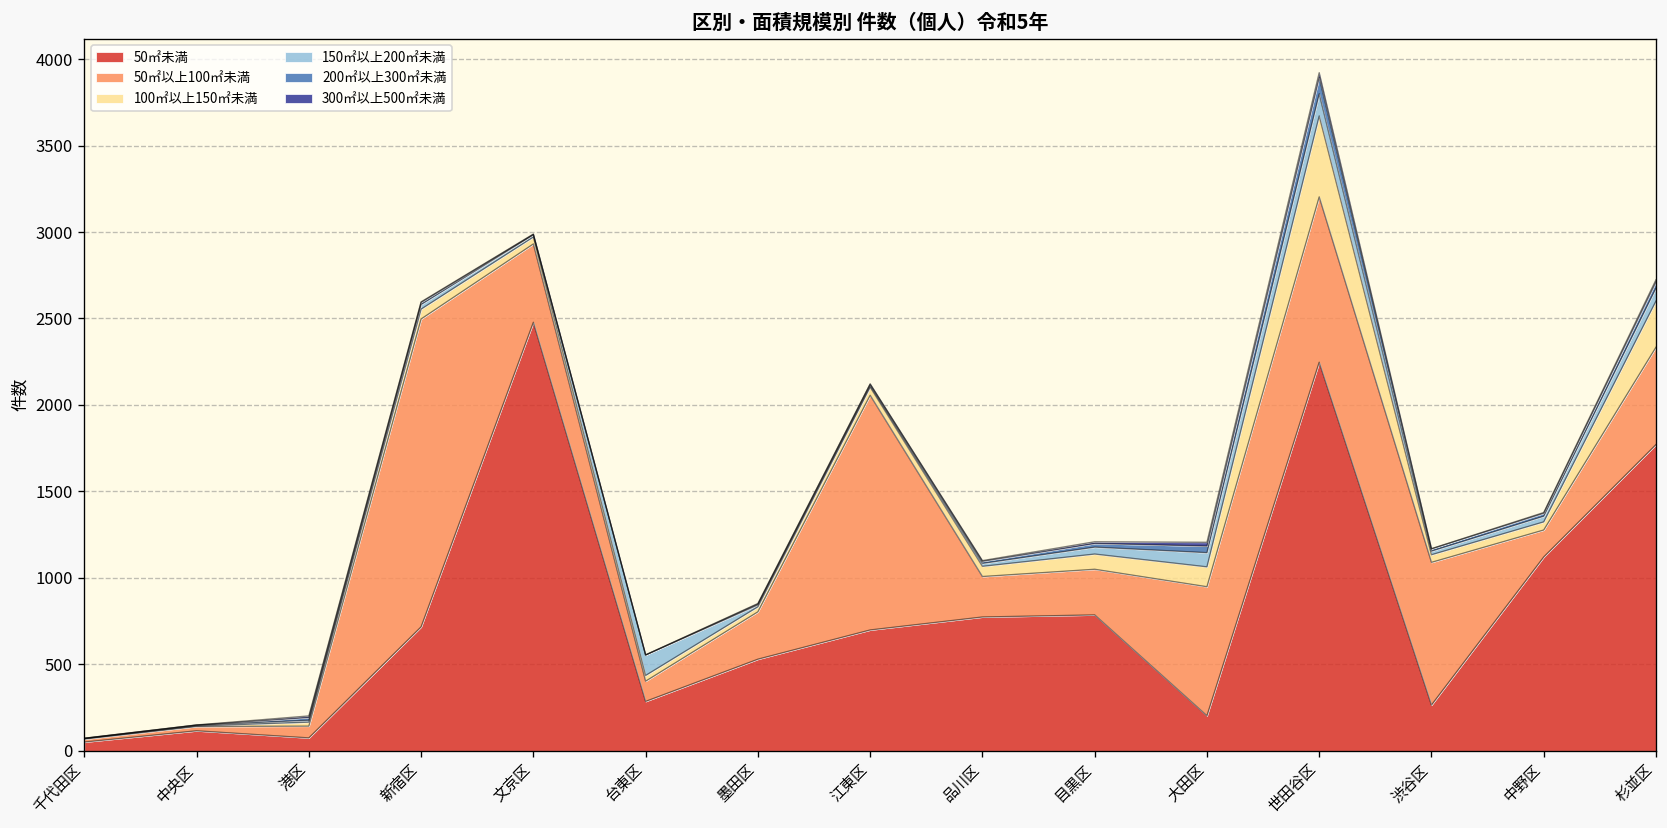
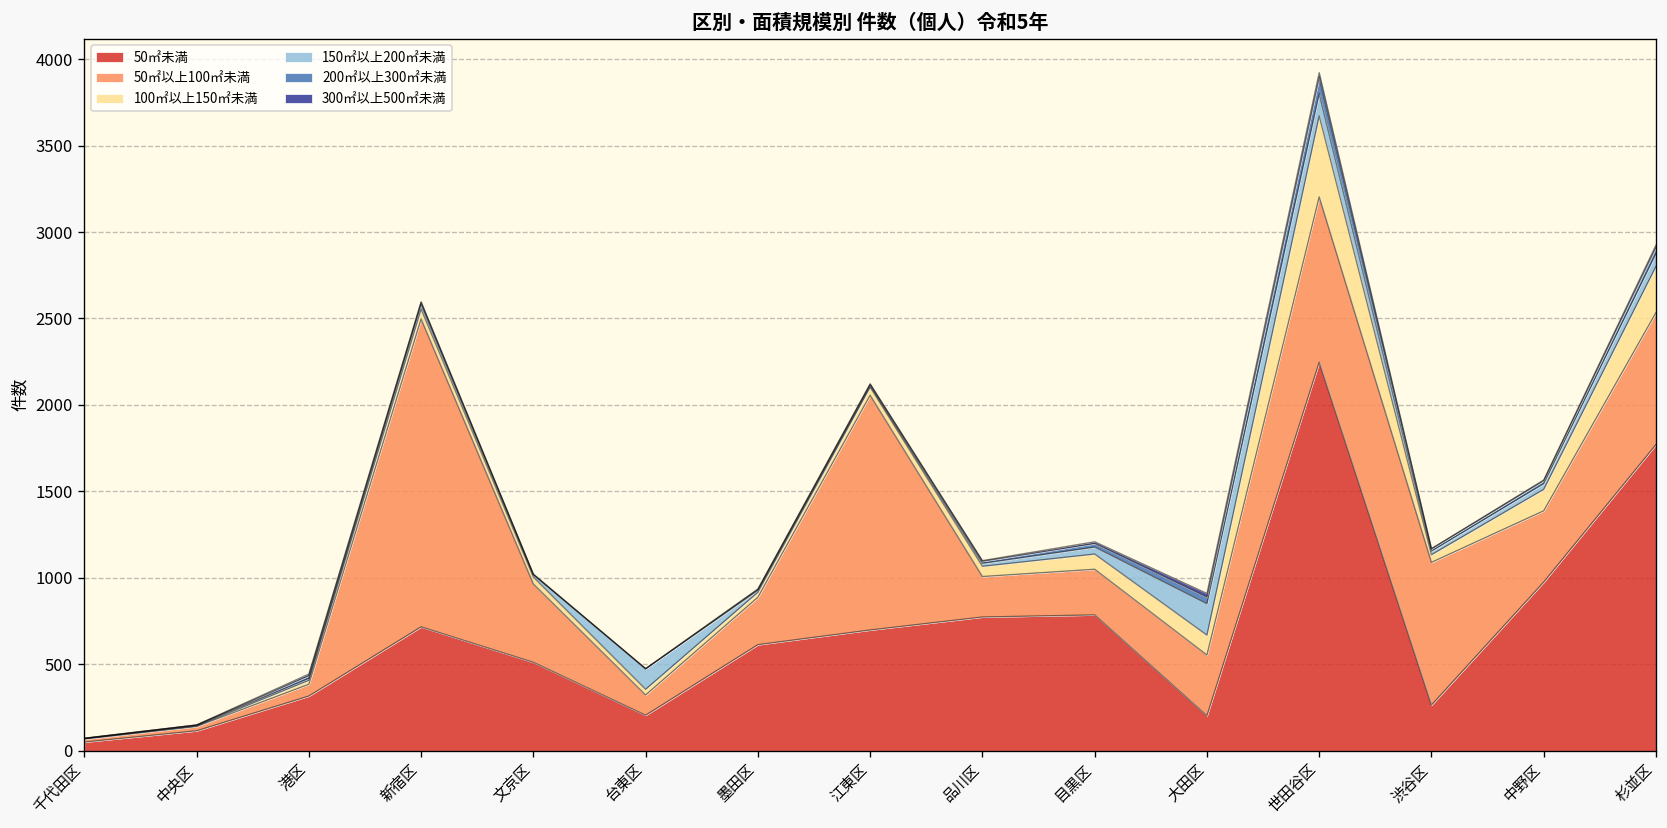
50㎡未満, 港区: 80 -> 320
50㎡未満, 文京区: 2480 -> 510
50㎡未満, 台東区: 290 -> 210
50㎡未満, 墨田区: 530 -> 610
50㎡以上100㎡未満, 大田区: 750 -> 350
150㎡以上200㎡未満, 大田区: 80 -> 180
50㎡未満, 中野区: 1120 -> 980
50㎡以上100㎡未満, 中野区: 160 -> 410
100㎡以上150㎡未満, 中野区: 50 -> 120
50㎡以上100㎡未満, 杉並区: 560 -> 760
